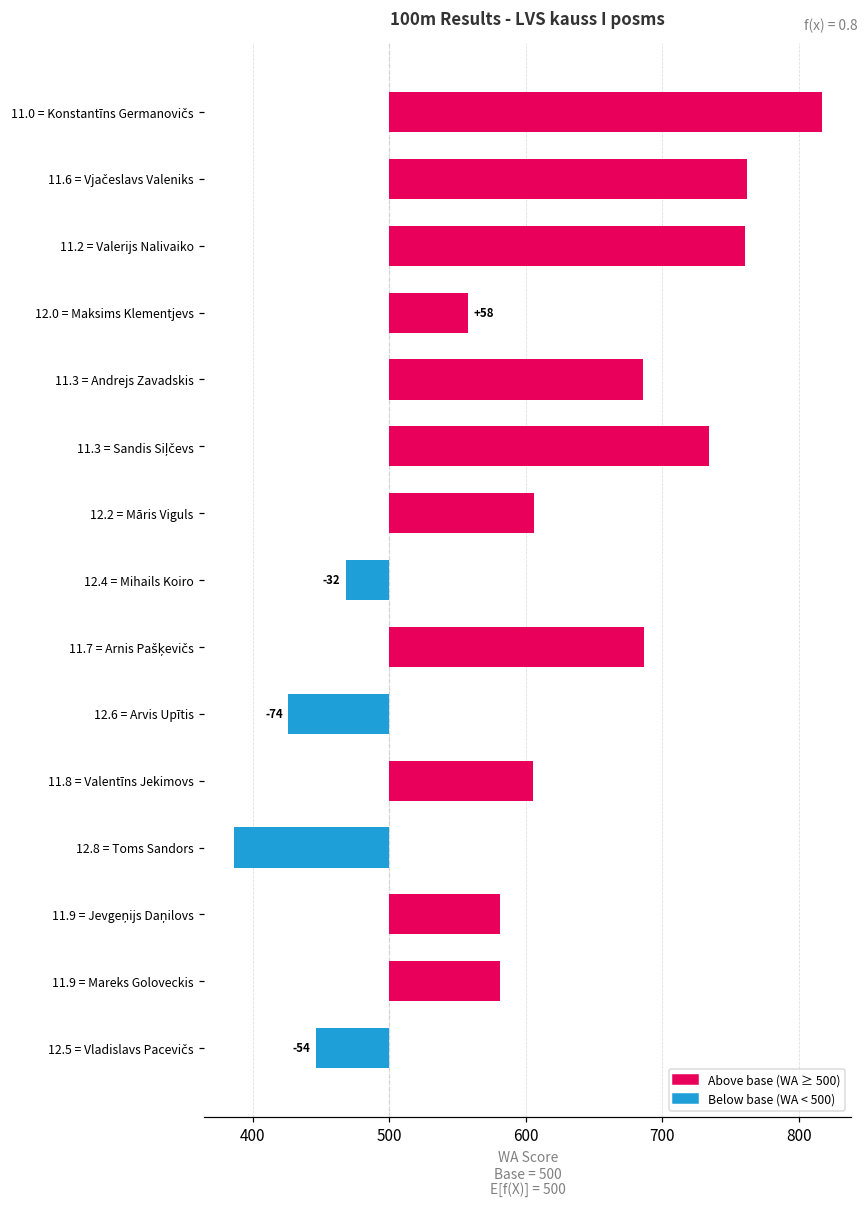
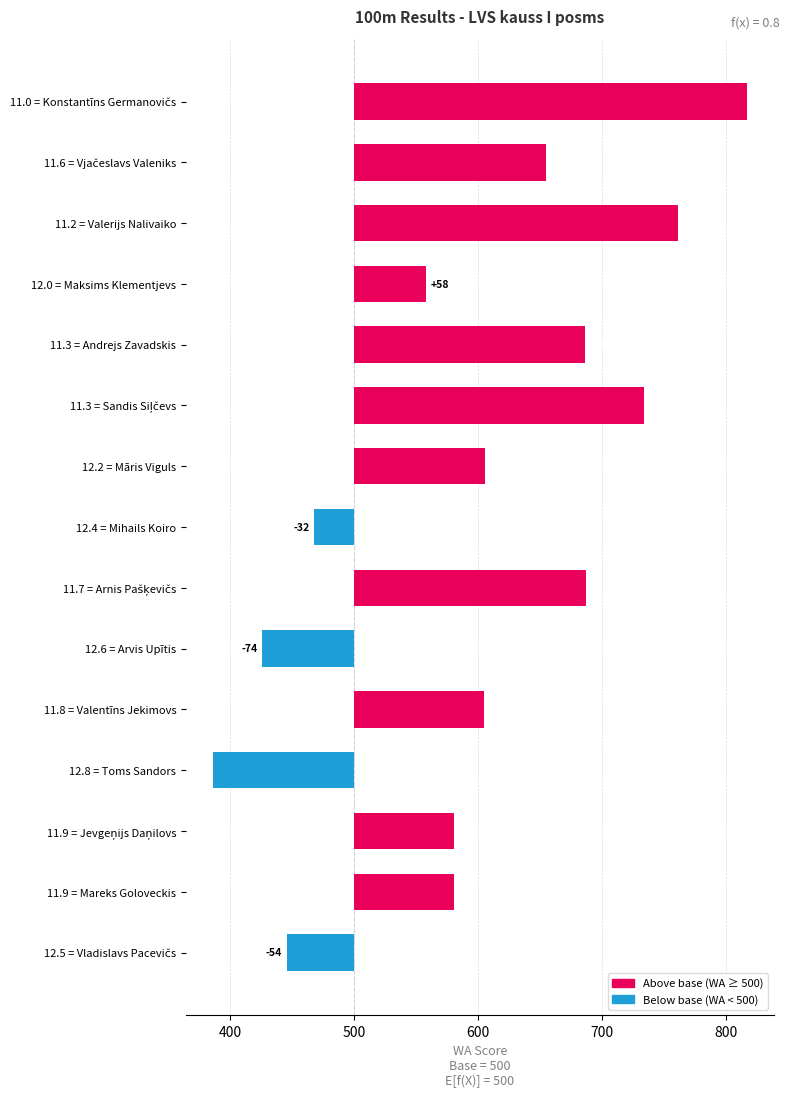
11.6 = Vjačeslavs Valeniks: 762 -> 655
